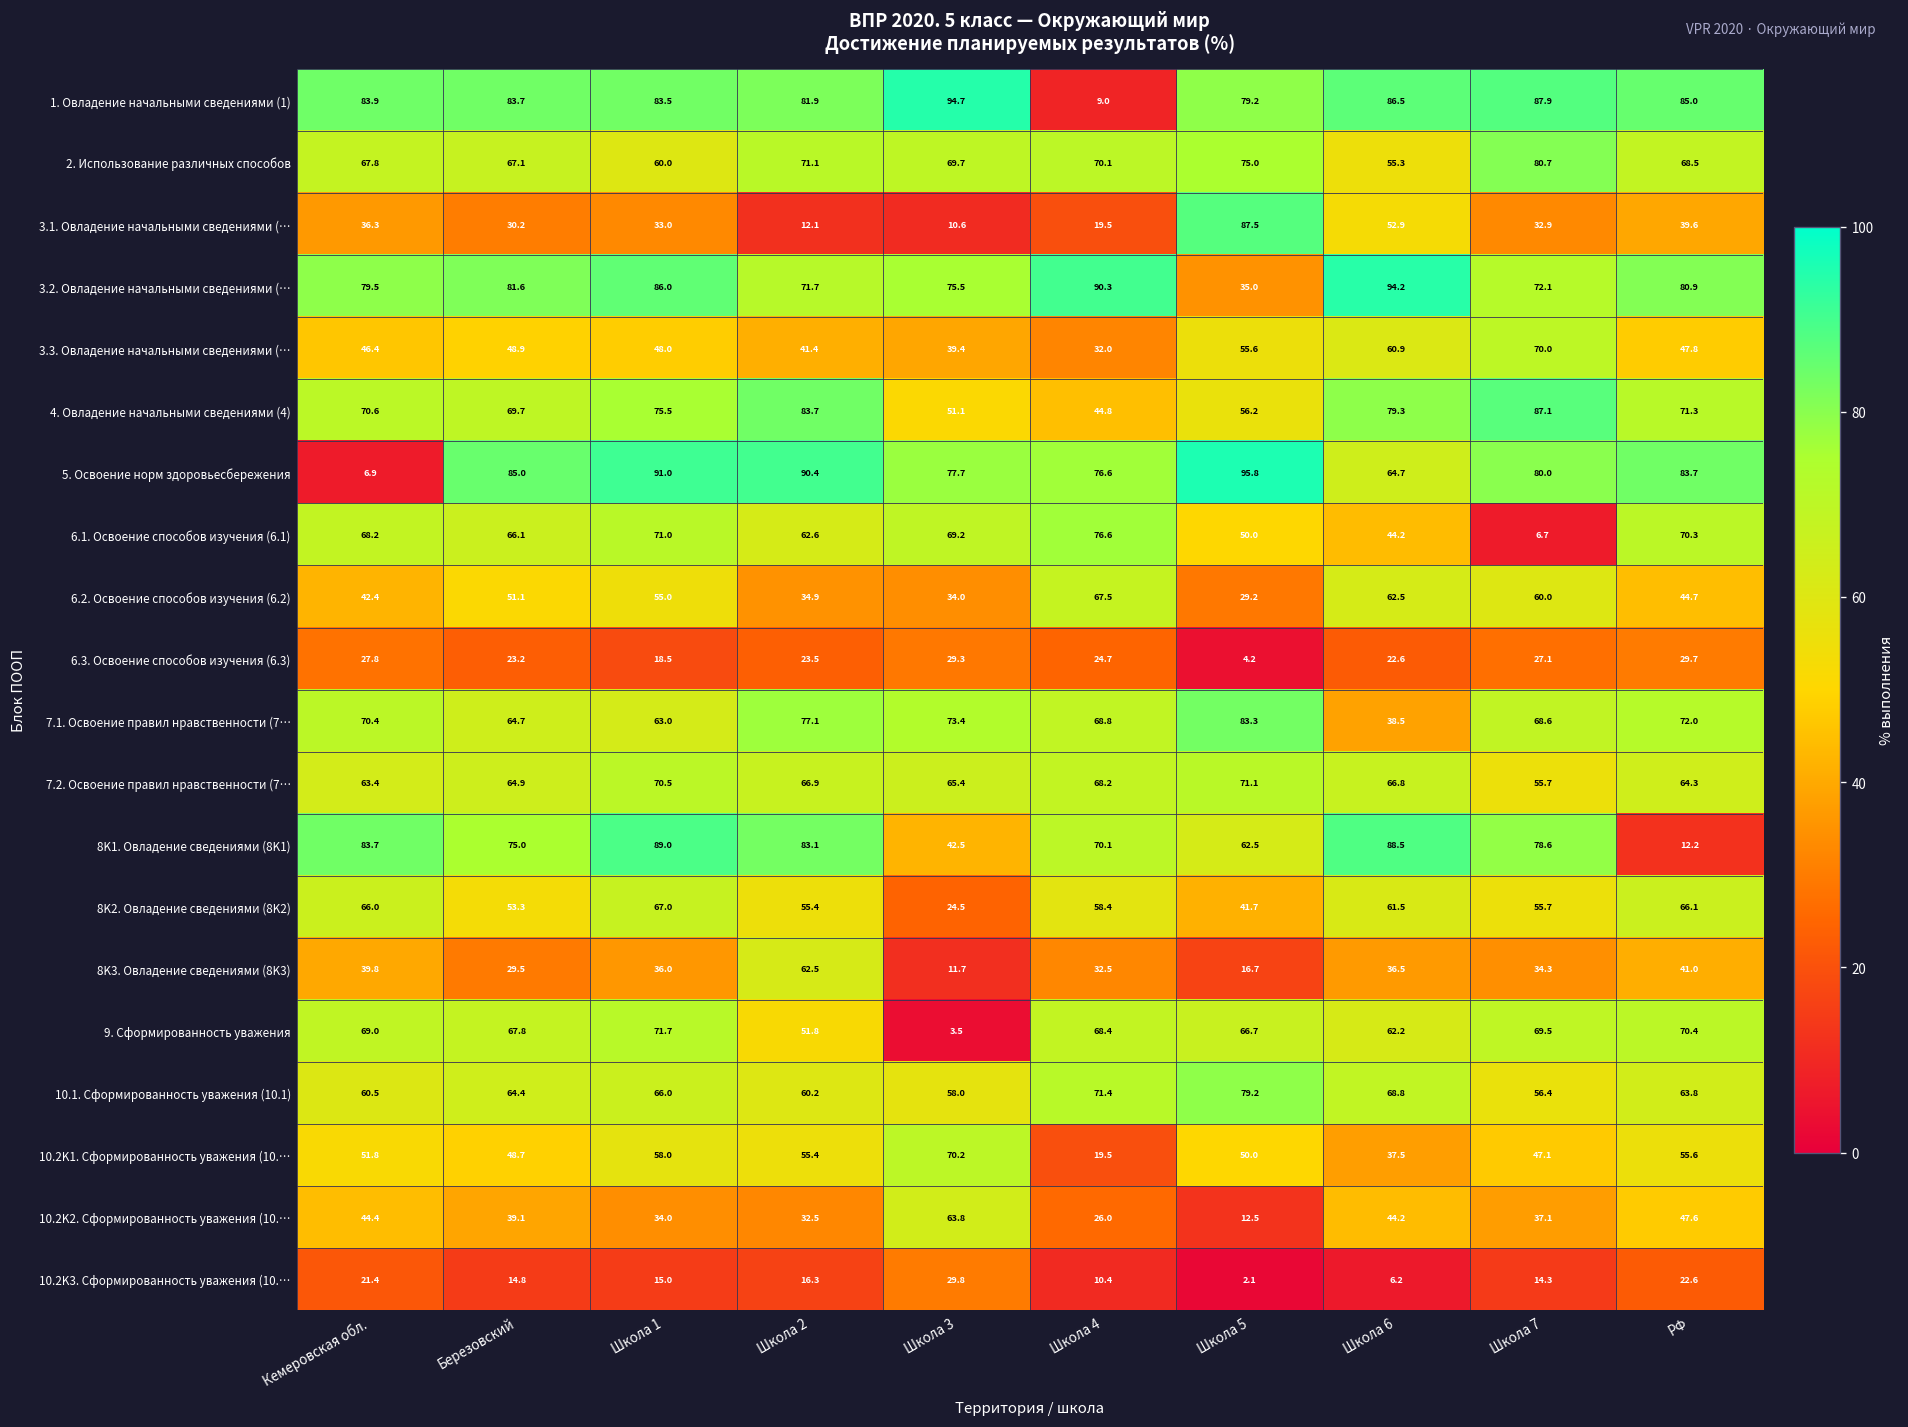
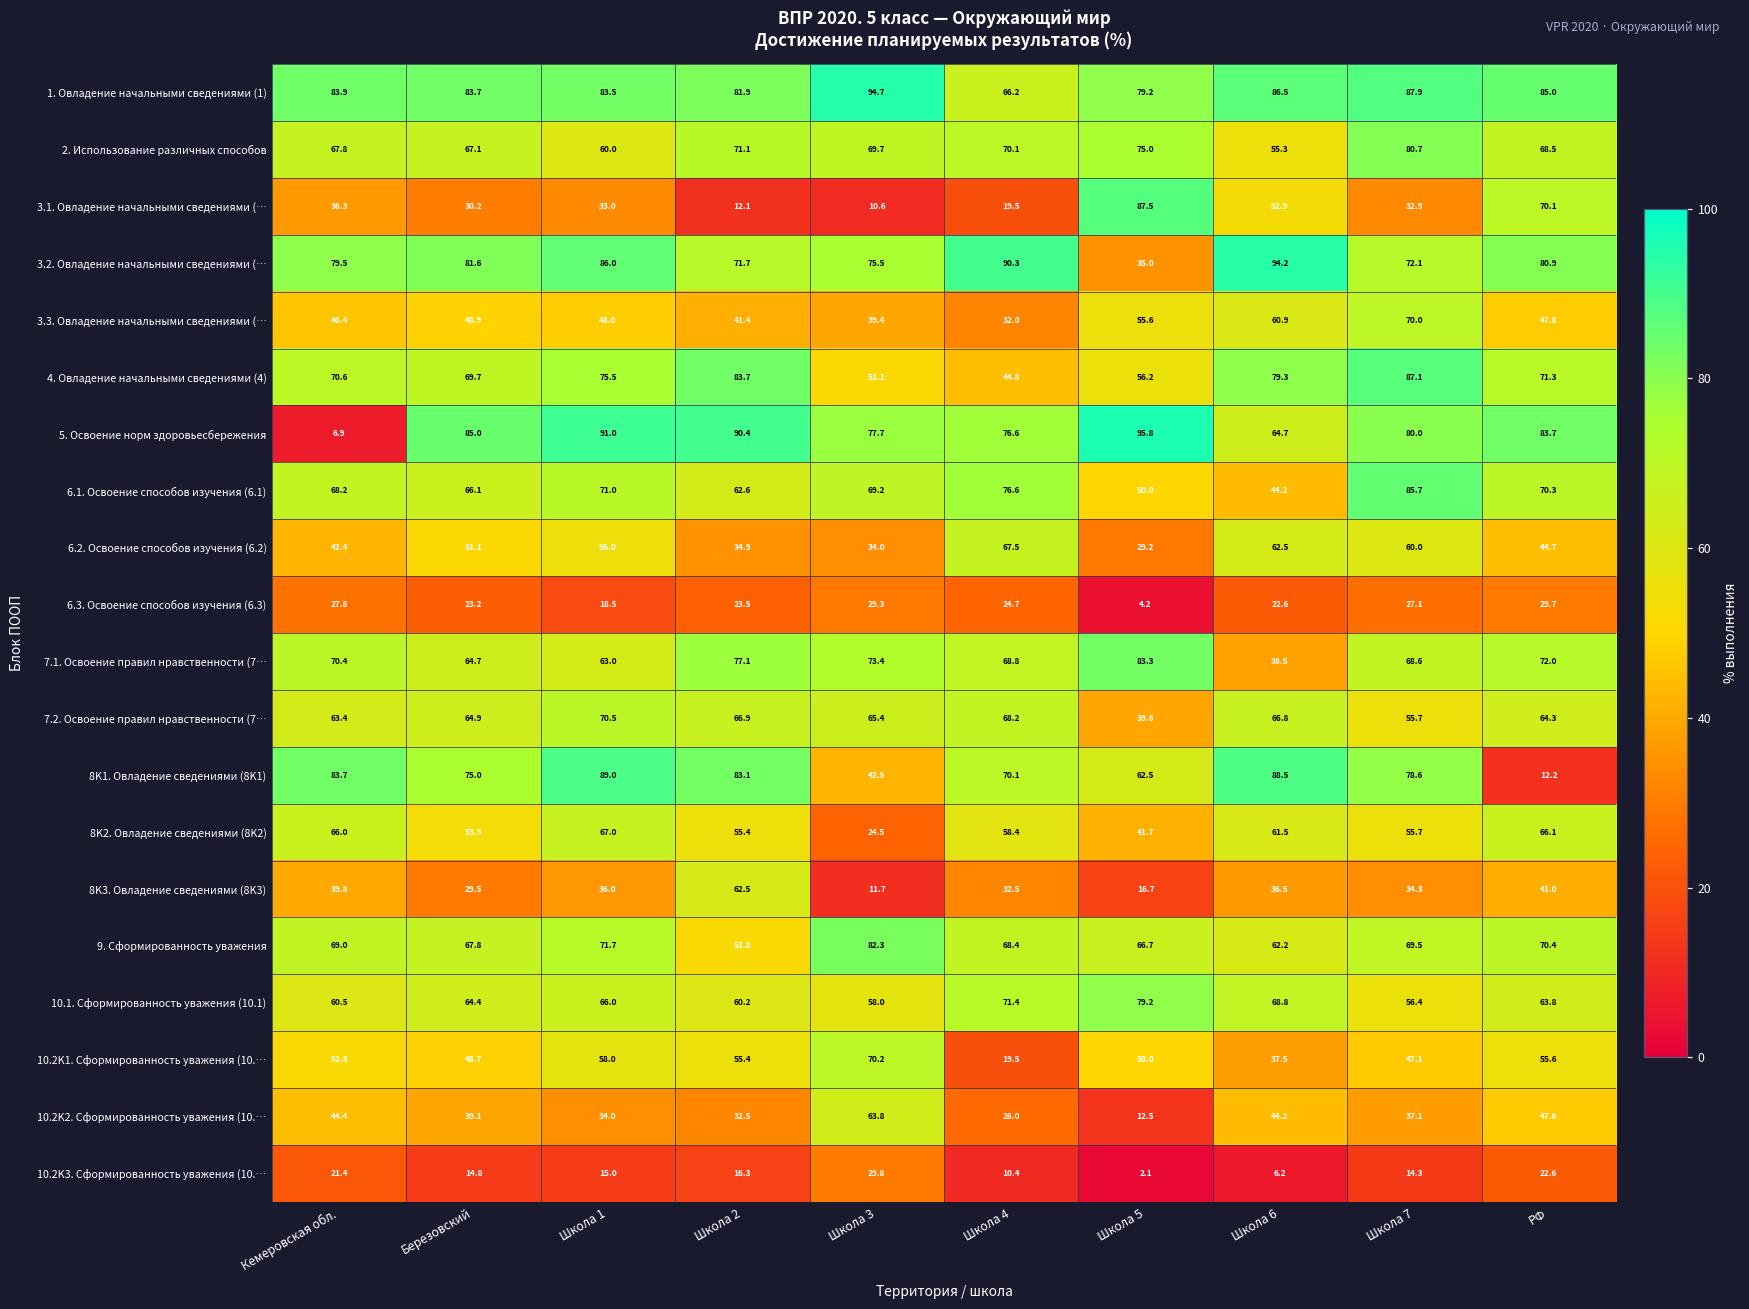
1. Овладение начальными сведениями (1), Школа 4: 9.0 -> 66.2
3.1. Овладение начальными сведениями (…, РФ: 39.6 -> 70.1
6.1. Освоение способов изучения (6.1), Школа 7: 6.7 -> 85.7
7.2. Освоение правил нравственности (7…, Школа 5: 71.1 -> 39.6
9. Сформированность уважения, Школа 3: 3.5 -> 82.3
